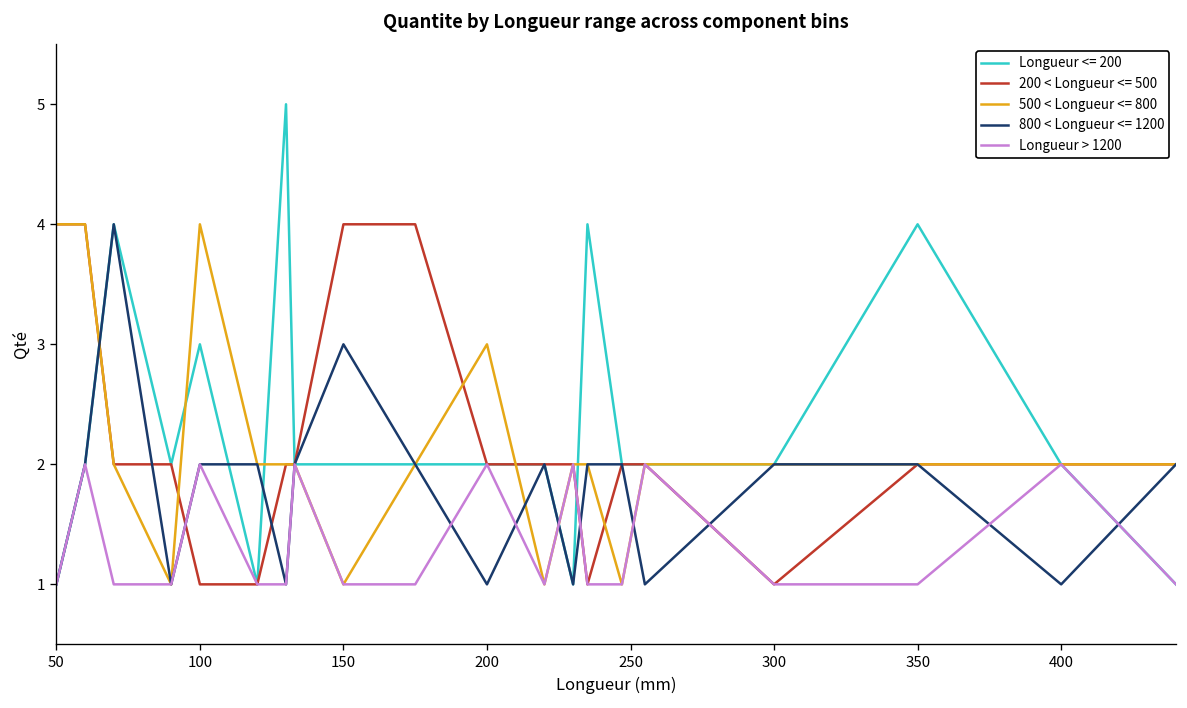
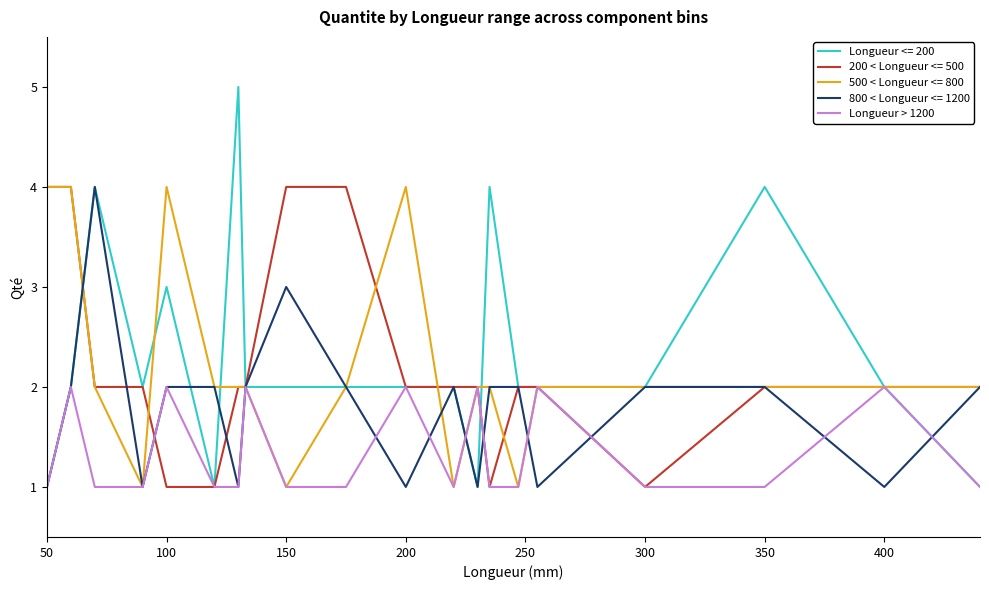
500 < Longueur <= 800, 200: 3 -> 4
